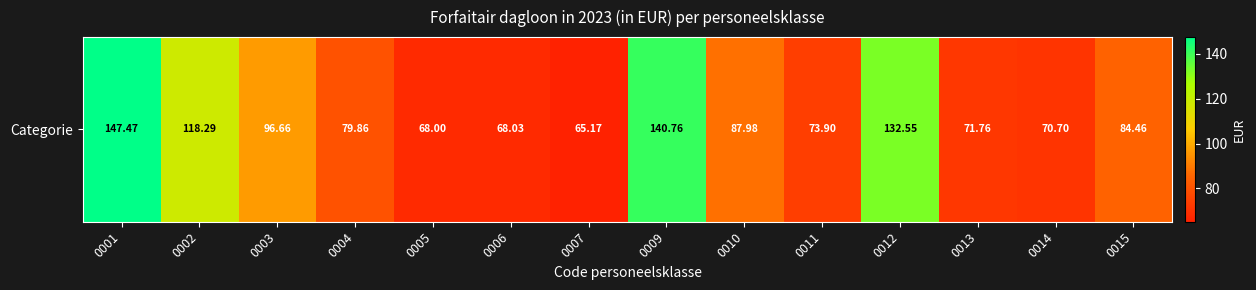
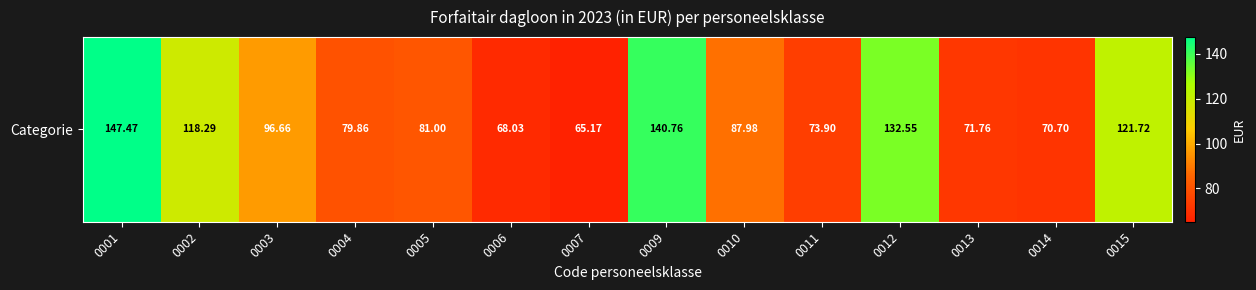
Categorie, 0005: 68.00 -> 81.00
Categorie, 0015: 84.46 -> 121.72
